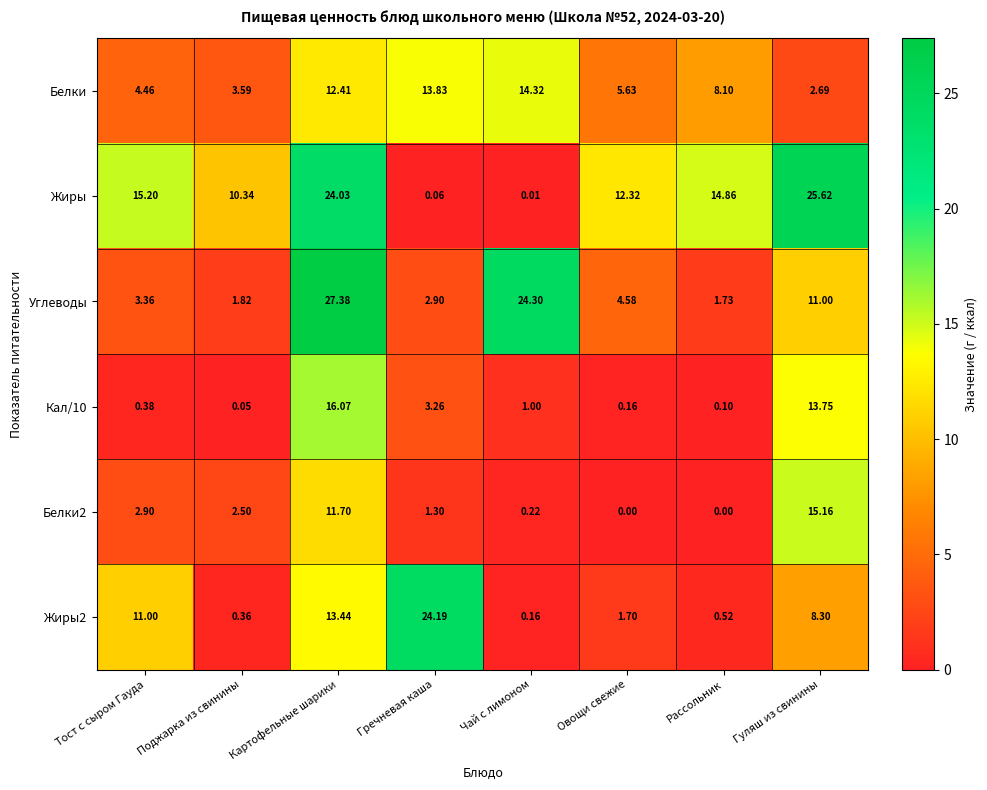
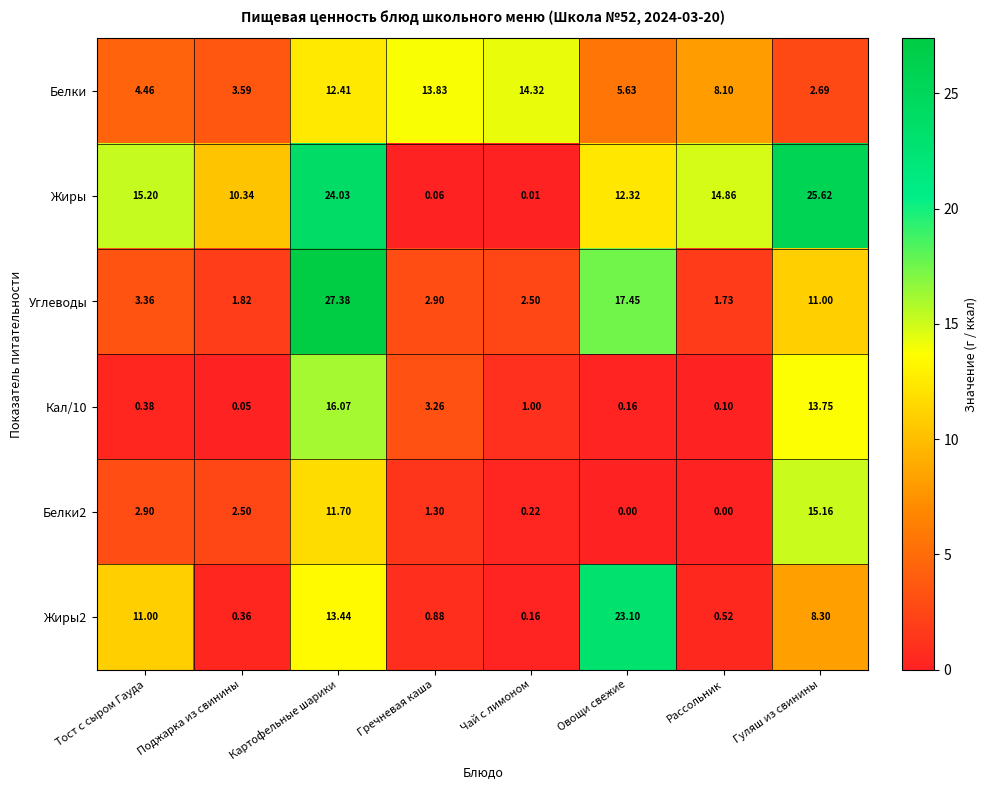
Углеводы, Чай с лимоном: 24.30 -> 2.50
Углеводы, Овощи свежие: 4.58 -> 17.45
Жиры2, Гречневая каша: 24.19 -> 0.88
Жиры2, Овощи свежие: 1.70 -> 23.10
